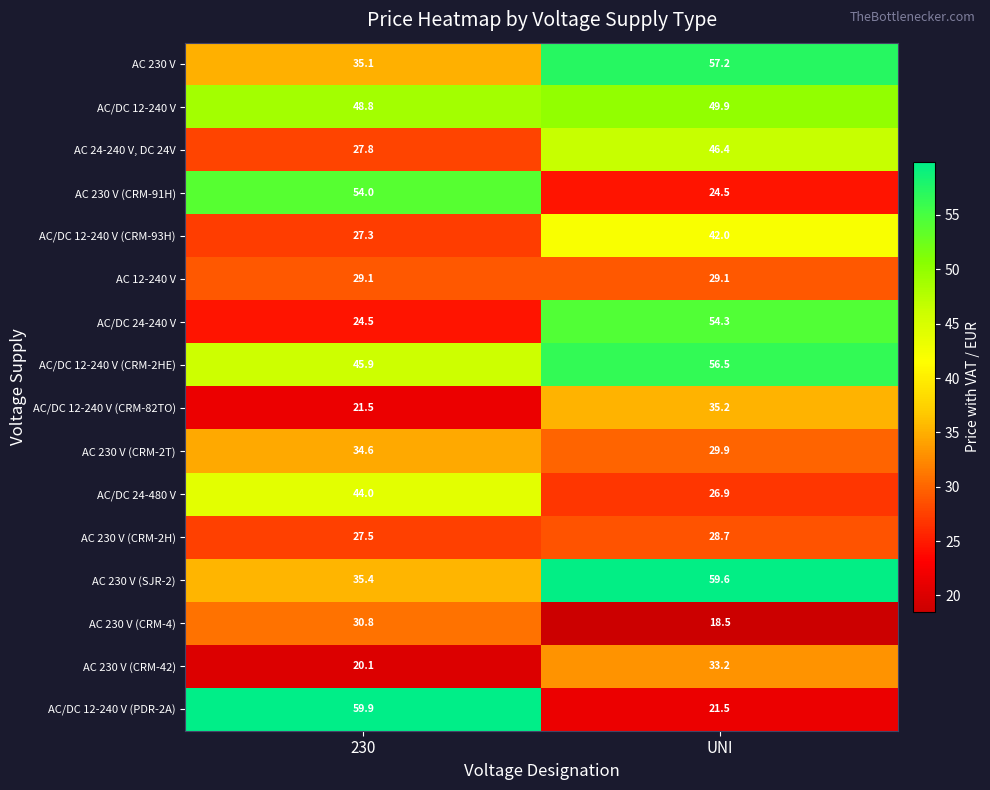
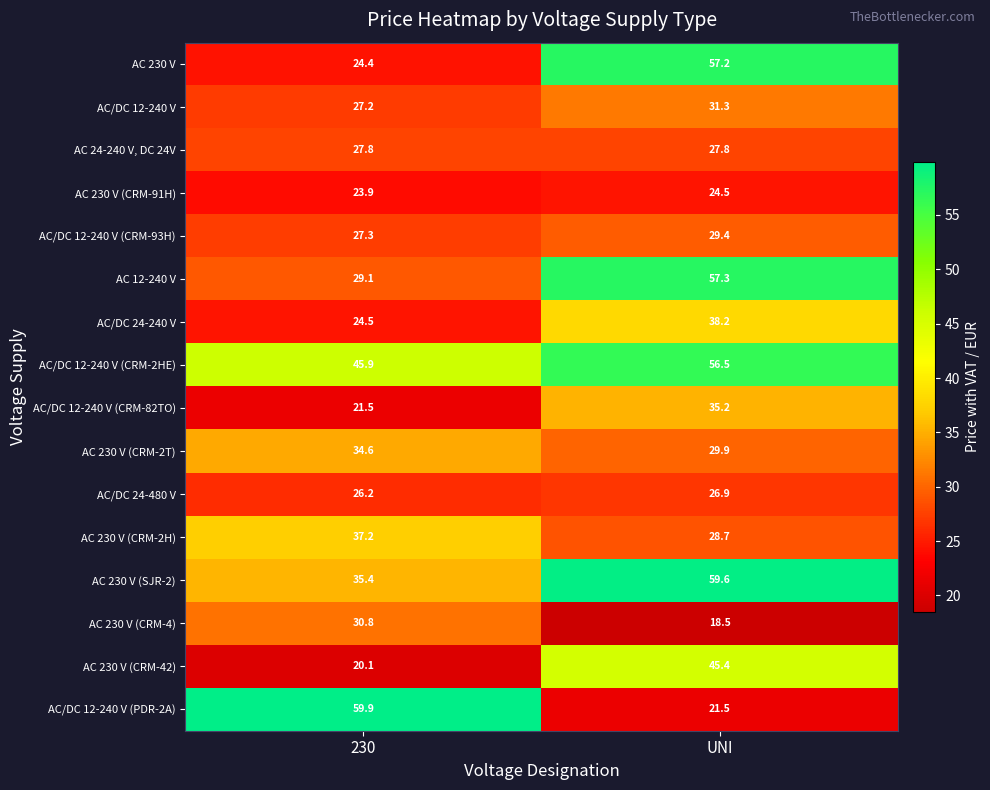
AC 230 V, 230: 35.1 -> 24.4
AC/DC 12-240 V, 230: 48.8 -> 27.2
AC/DC 12-240 V, UNI: 49.9 -> 31.3
AC 24-240 V, DC 24V, UNI: 46.4 -> 27.8
AC 230 V (CRM-91H), 230: 54.0 -> 23.9
AC/DC 12-240 V (CRM-93H), UNI: 42.0 -> 29.4
AC 12-240 V, UNI: 29.1 -> 57.3
AC/DC 24-240 V, UNI: 54.3 -> 38.2
AC/DC 24-480 V, 230: 44.0 -> 26.2
AC 230 V (CRM-2H), 230: 27.5 -> 37.2
AC 230 V (CRM-42), UNI: 33.2 -> 45.4
